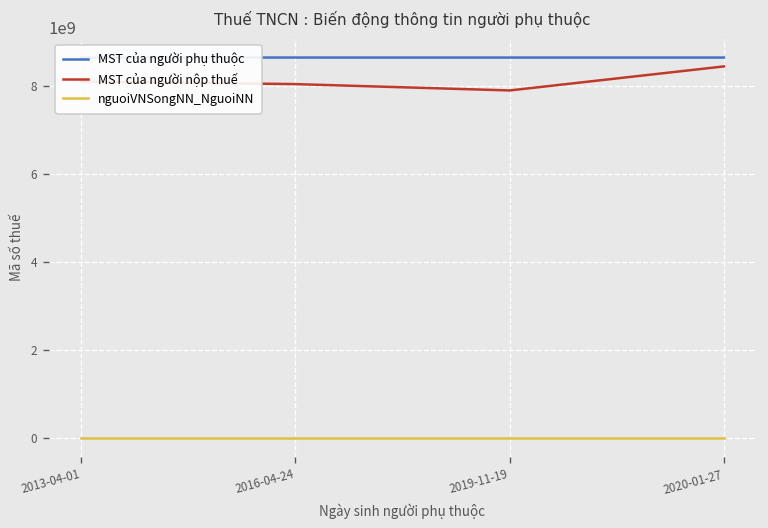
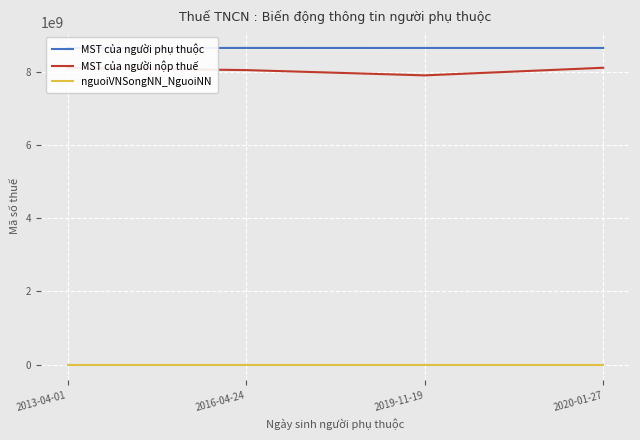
MST của người nộp thuế, 2020-01-27: 8500000000 -> 8100000000
